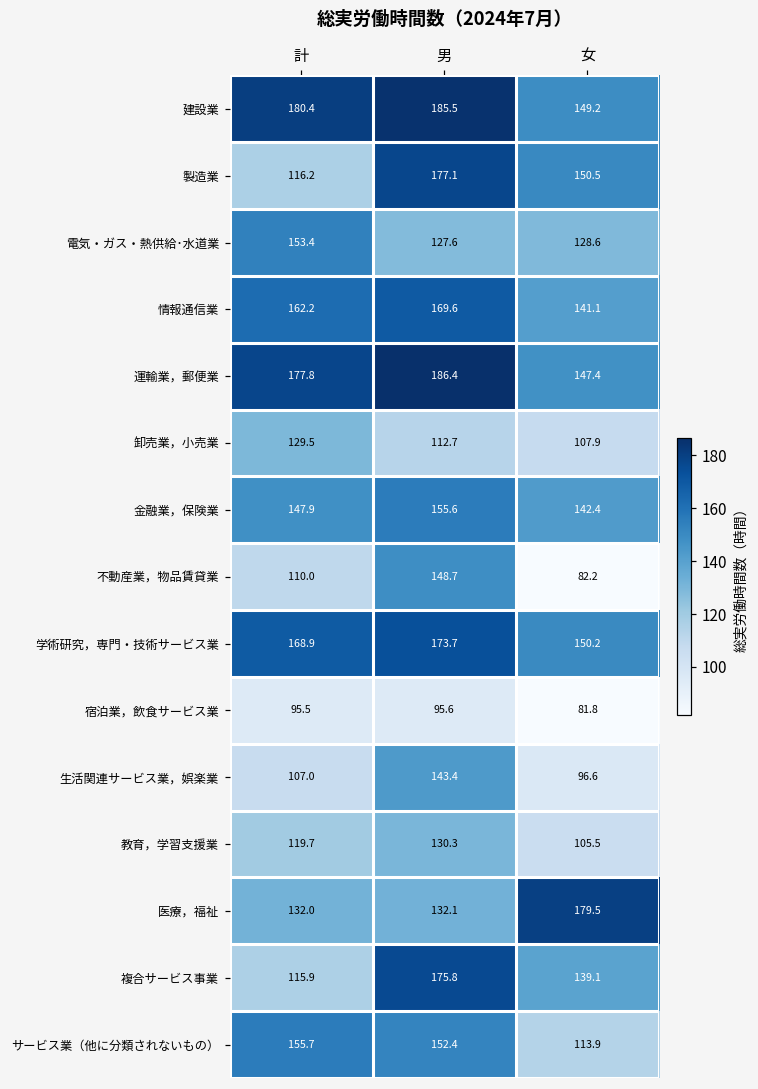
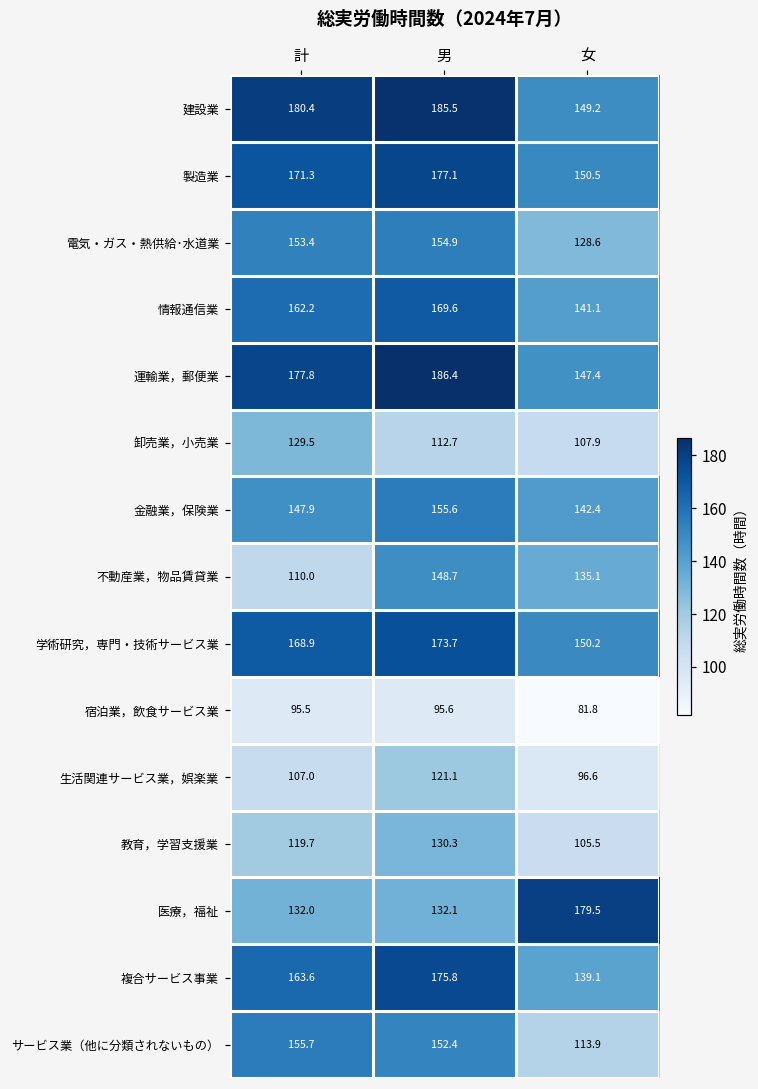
製造業, 計: 116.2 -> 171.3
電気・ガス・熱供給･水道業, 男: 127.6 -> 154.9
不動産業，物品賃貸業, 女: 82.2 -> 135.1
生活関連サービス業，娯楽業, 男: 143.4 -> 121.1
複合サービス事業, 計: 115.9 -> 163.6
